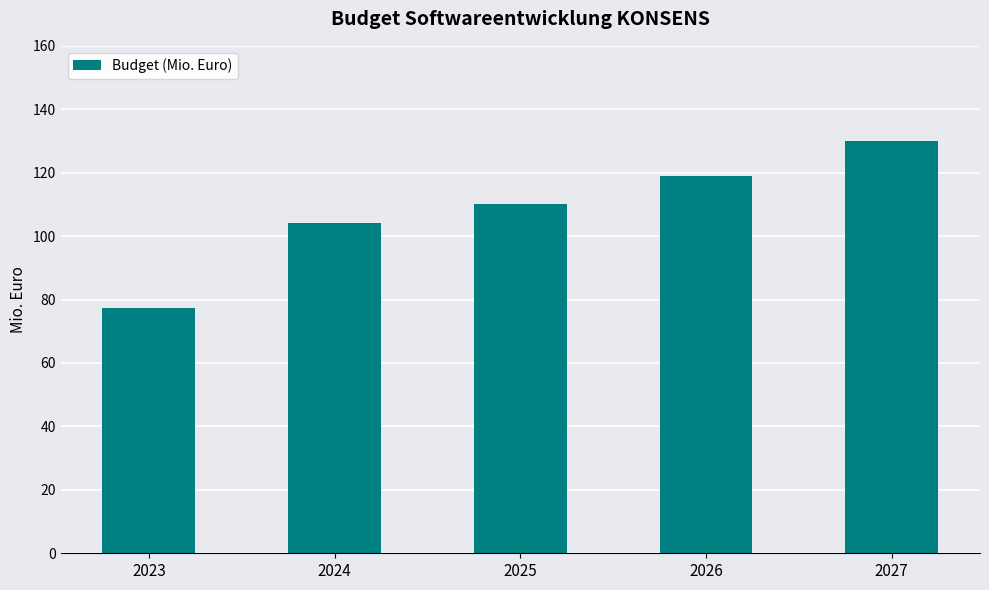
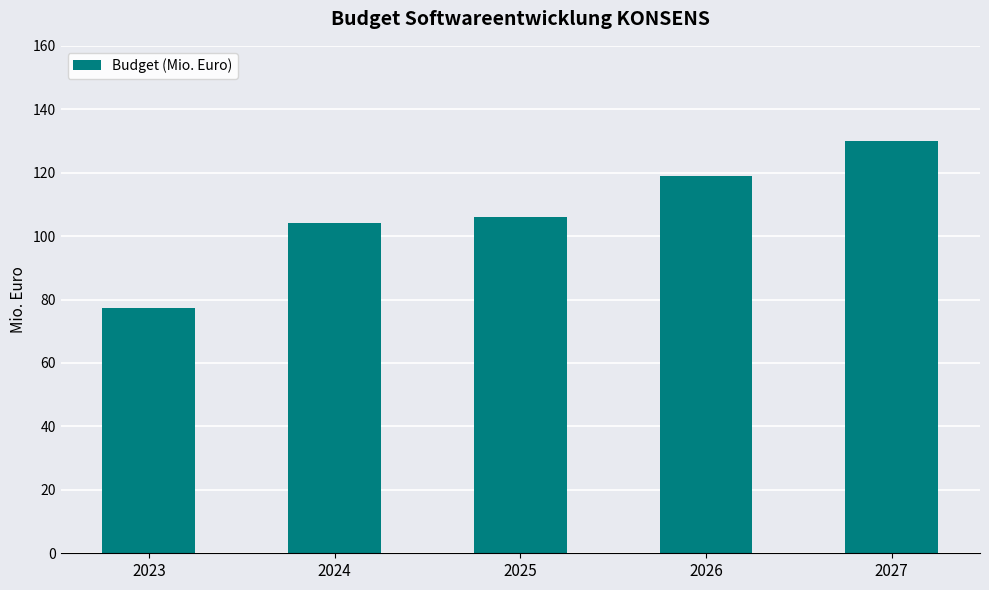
2025: 110 -> 106
